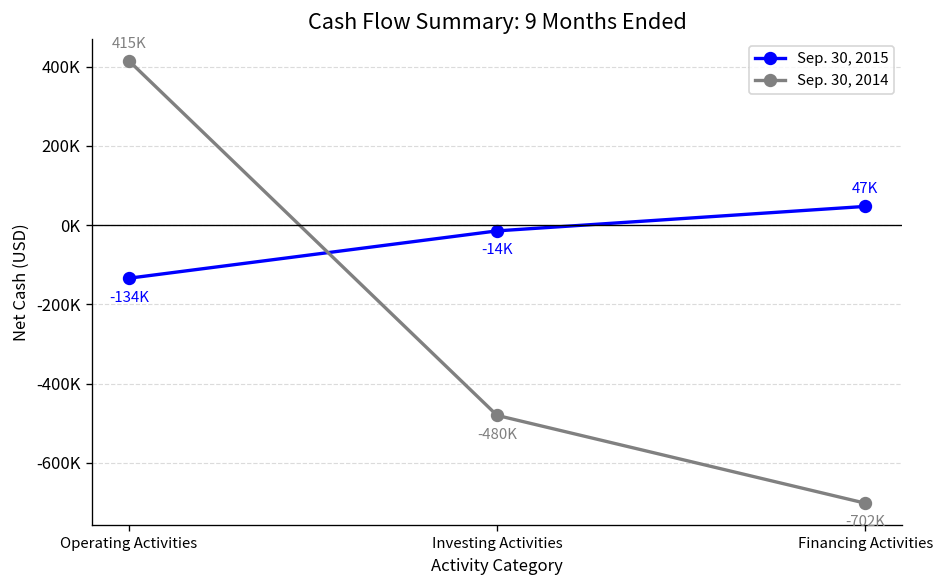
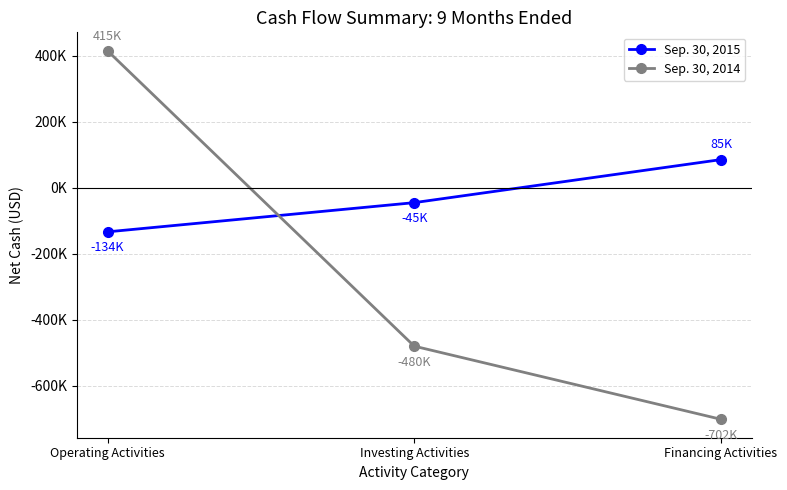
Sep. 30, 2015, Investing Activities: -14K -> -45K
Sep. 30, 2015, Financing Activities: 47K -> 85K
